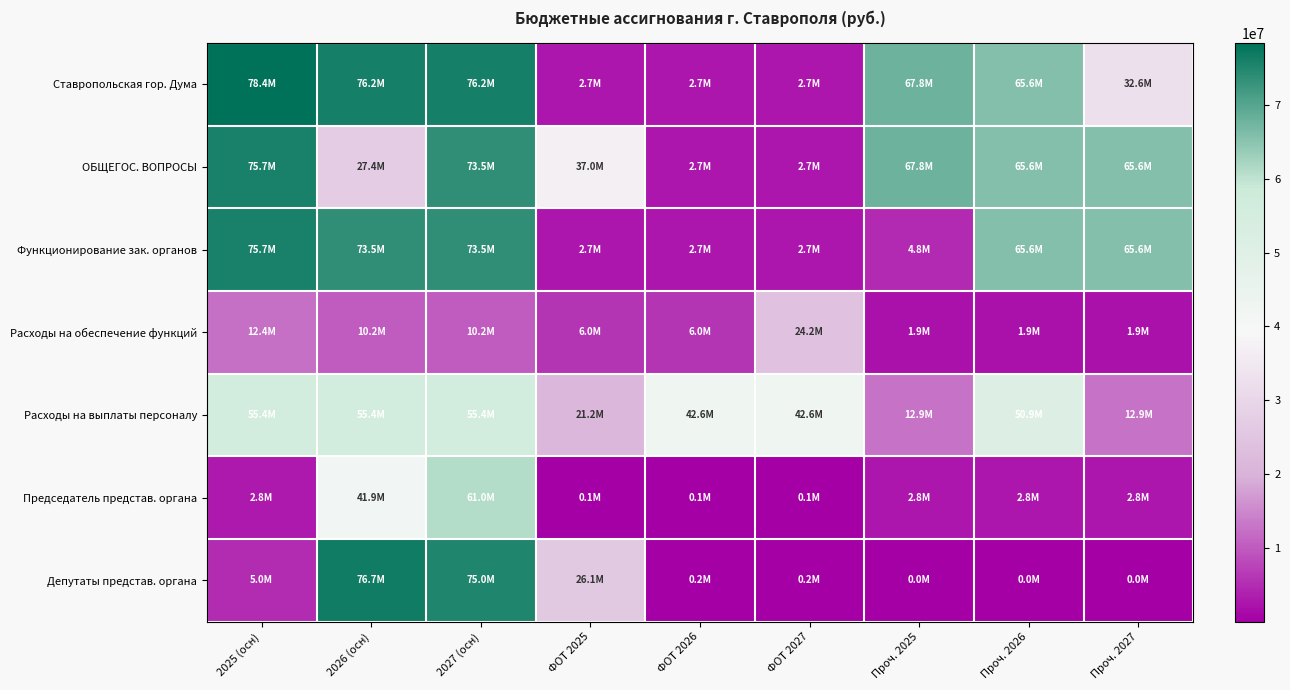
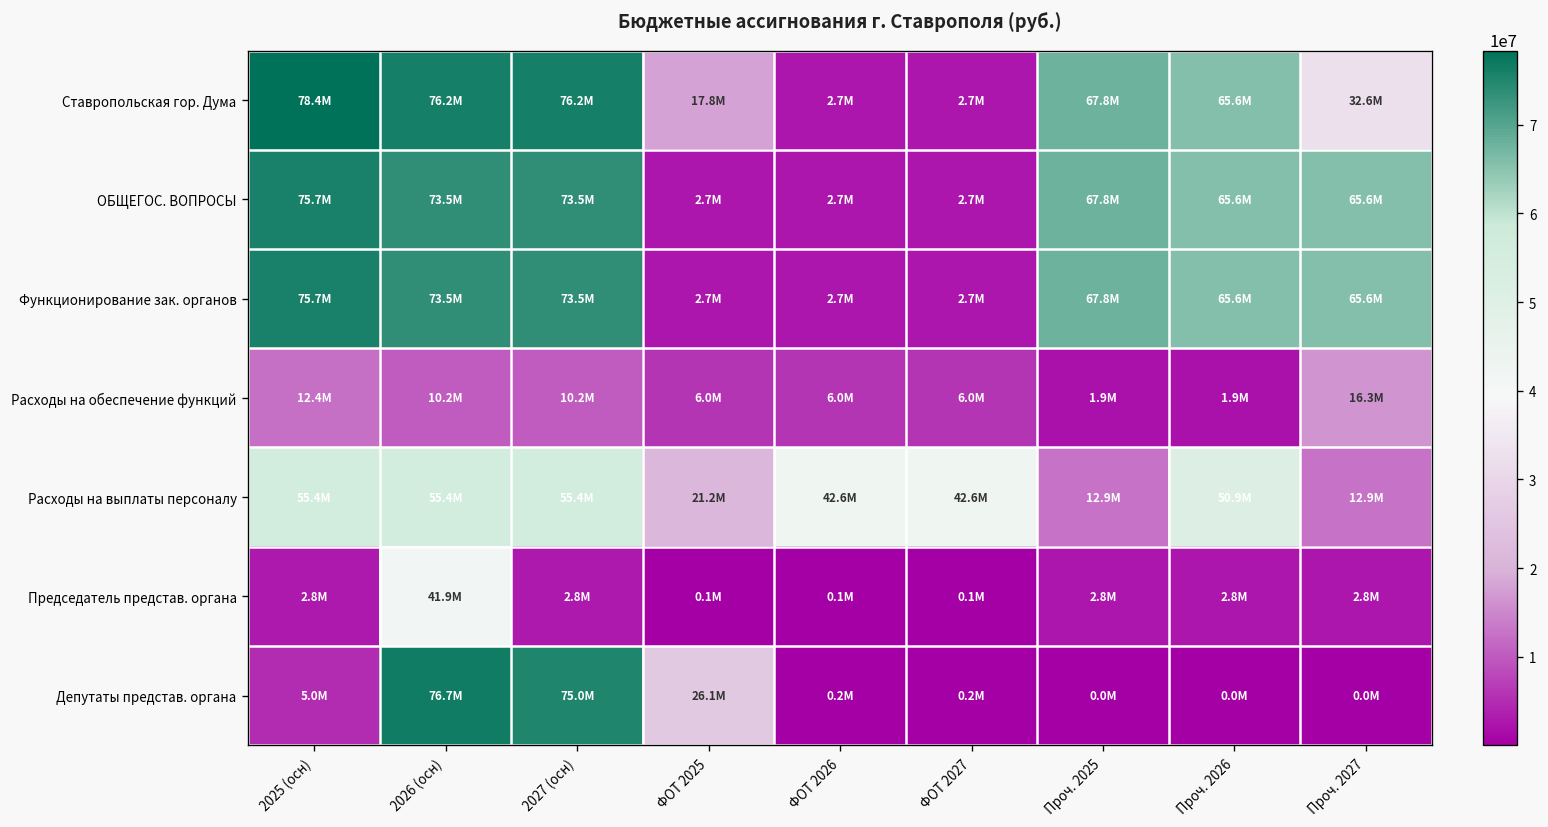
Ставропольская гор. Дума, ФОТ 2025: 2.7M -> 17.8M
ОБЩЕГОС. ВОПРОСЫ, 2026 (осн): 27.4M -> 73.5M
ОБЩЕГОС. ВОПРОСЫ, ФОТ 2025: 37.0M -> 2.7M
Функционирование зак. органов, Проч. 2025: 4.8M -> 67.8M
Расходы на обеспечение функций, ФОТ 2027: 24.2M -> 6.0M
Расходы на обеспечение функций, Проч. 2027: 1.9M -> 16.3M
Председатель представ. органа, 2027 (осн): 61.0M -> 2.8M
